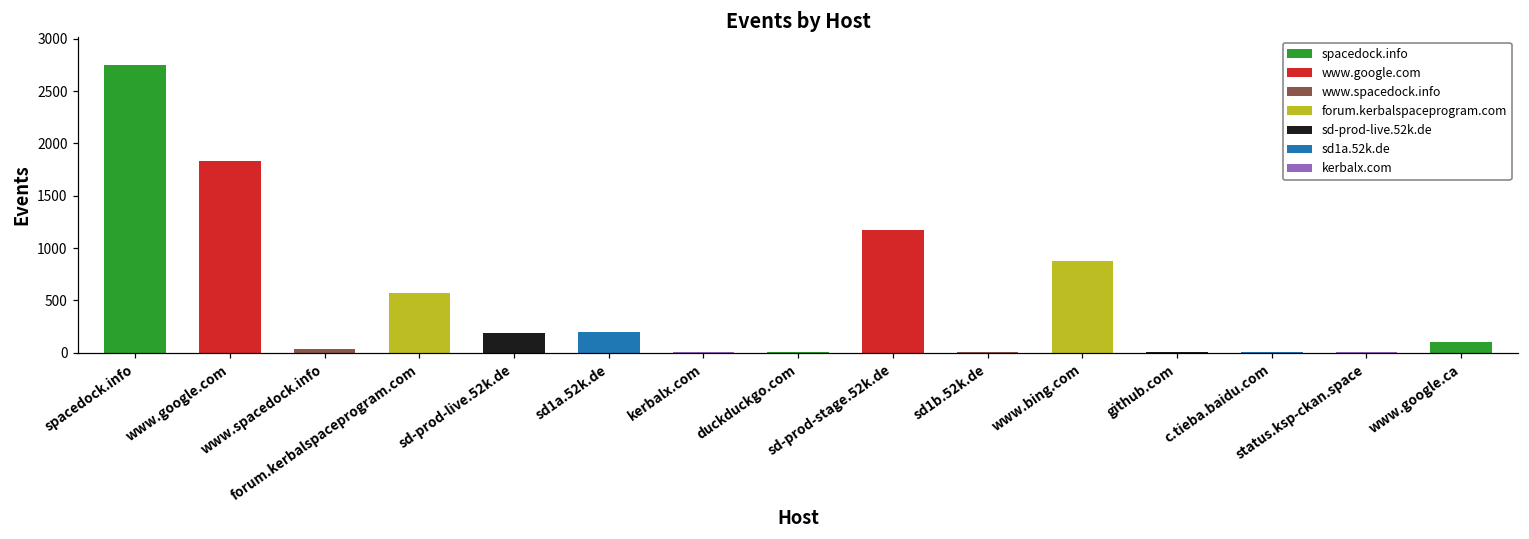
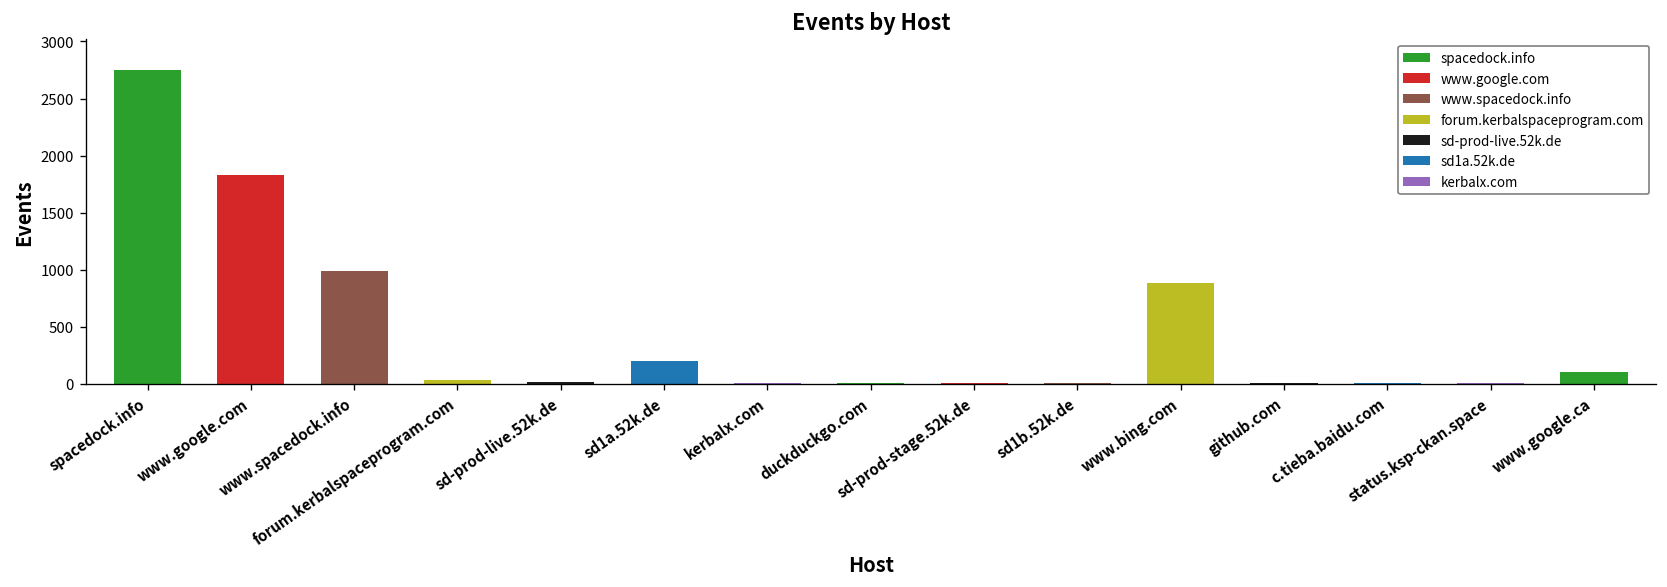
www.spacedock.info: 0 -> 1000
forum.kerbalspaceprogram.com: 600 -> 0
sd-prod-live.52k.de: 200 -> 0
sd-prod-stage.52k.de: 1200 -> 0
